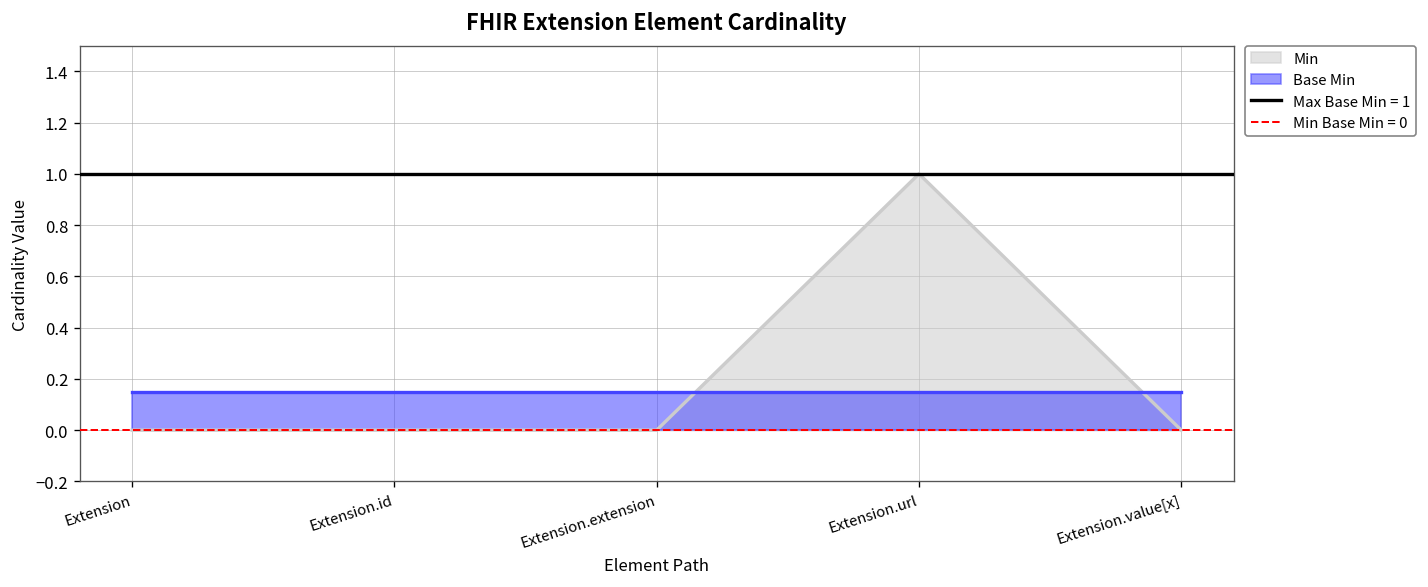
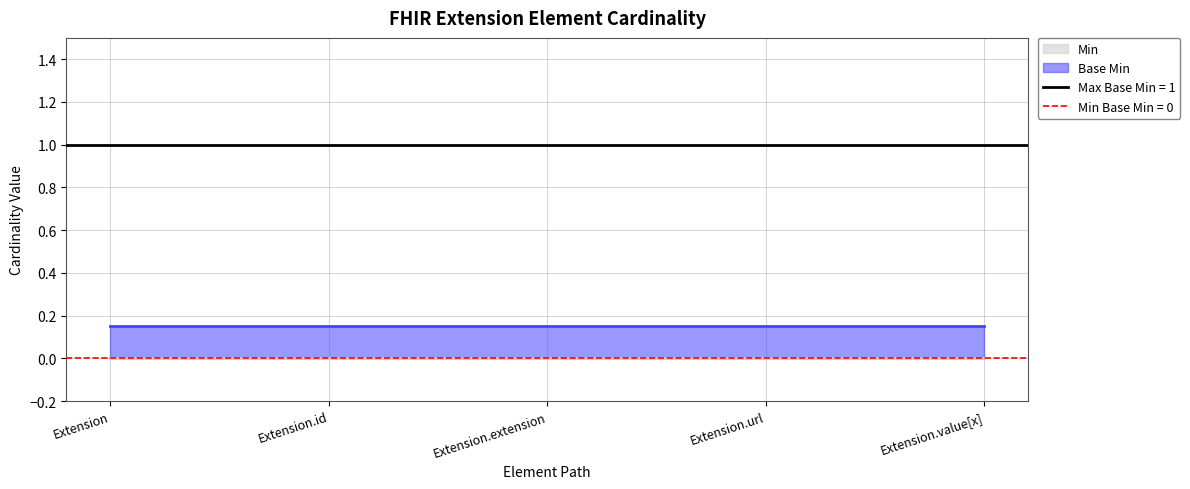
Min, Extension.url: 1 -> 0
